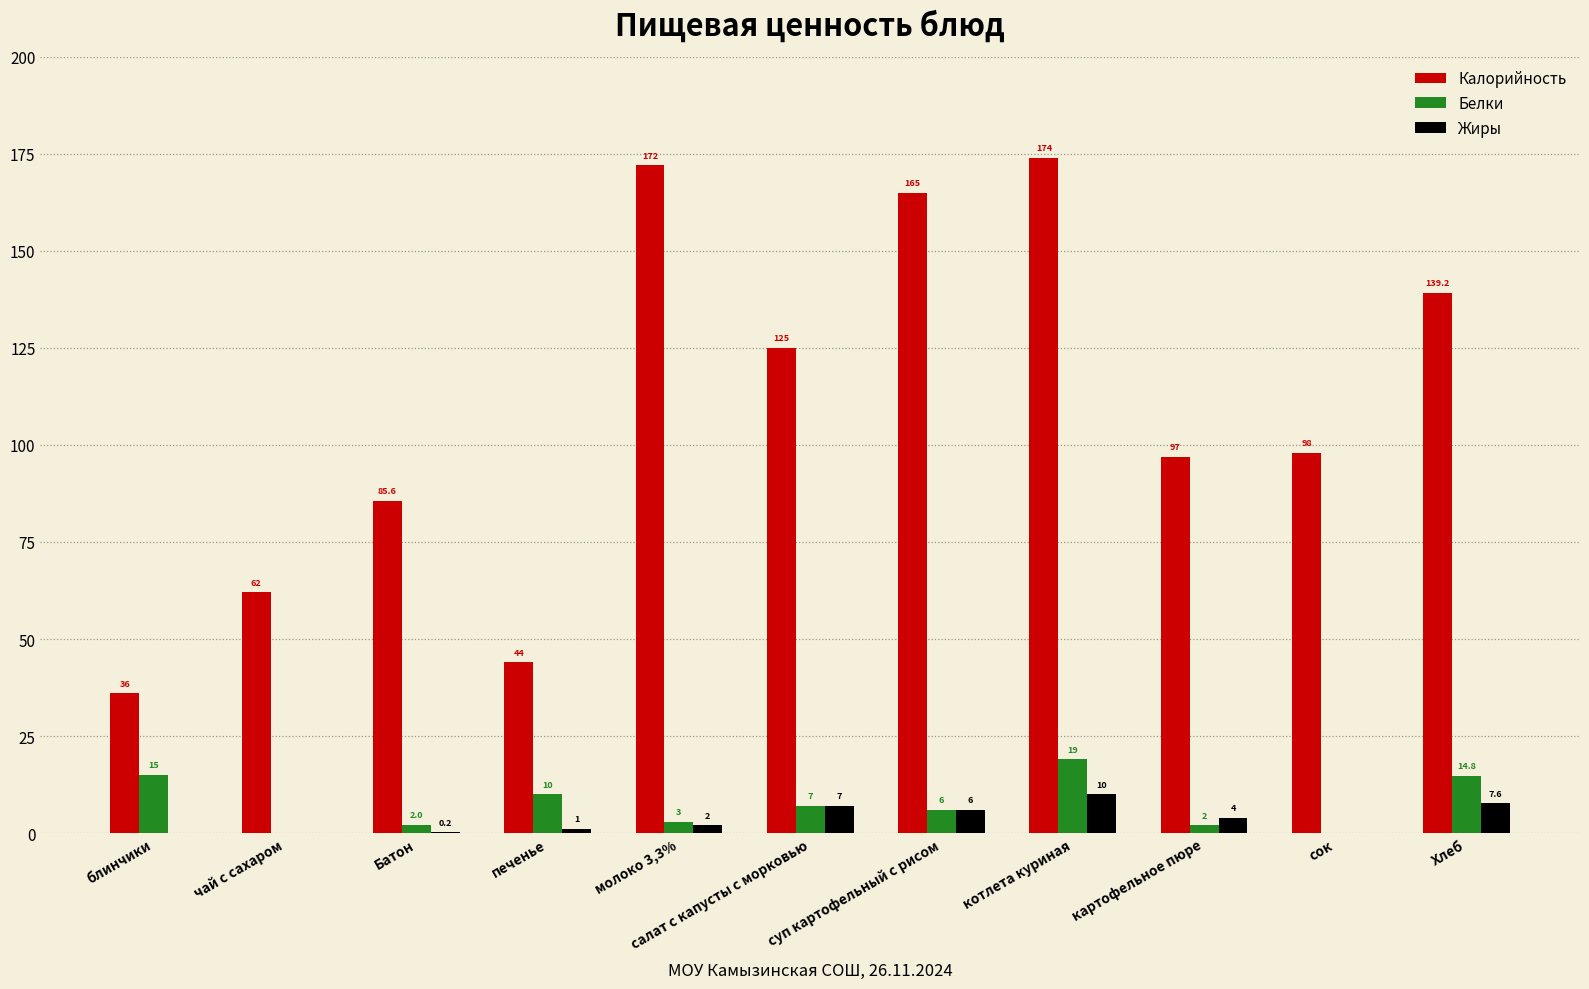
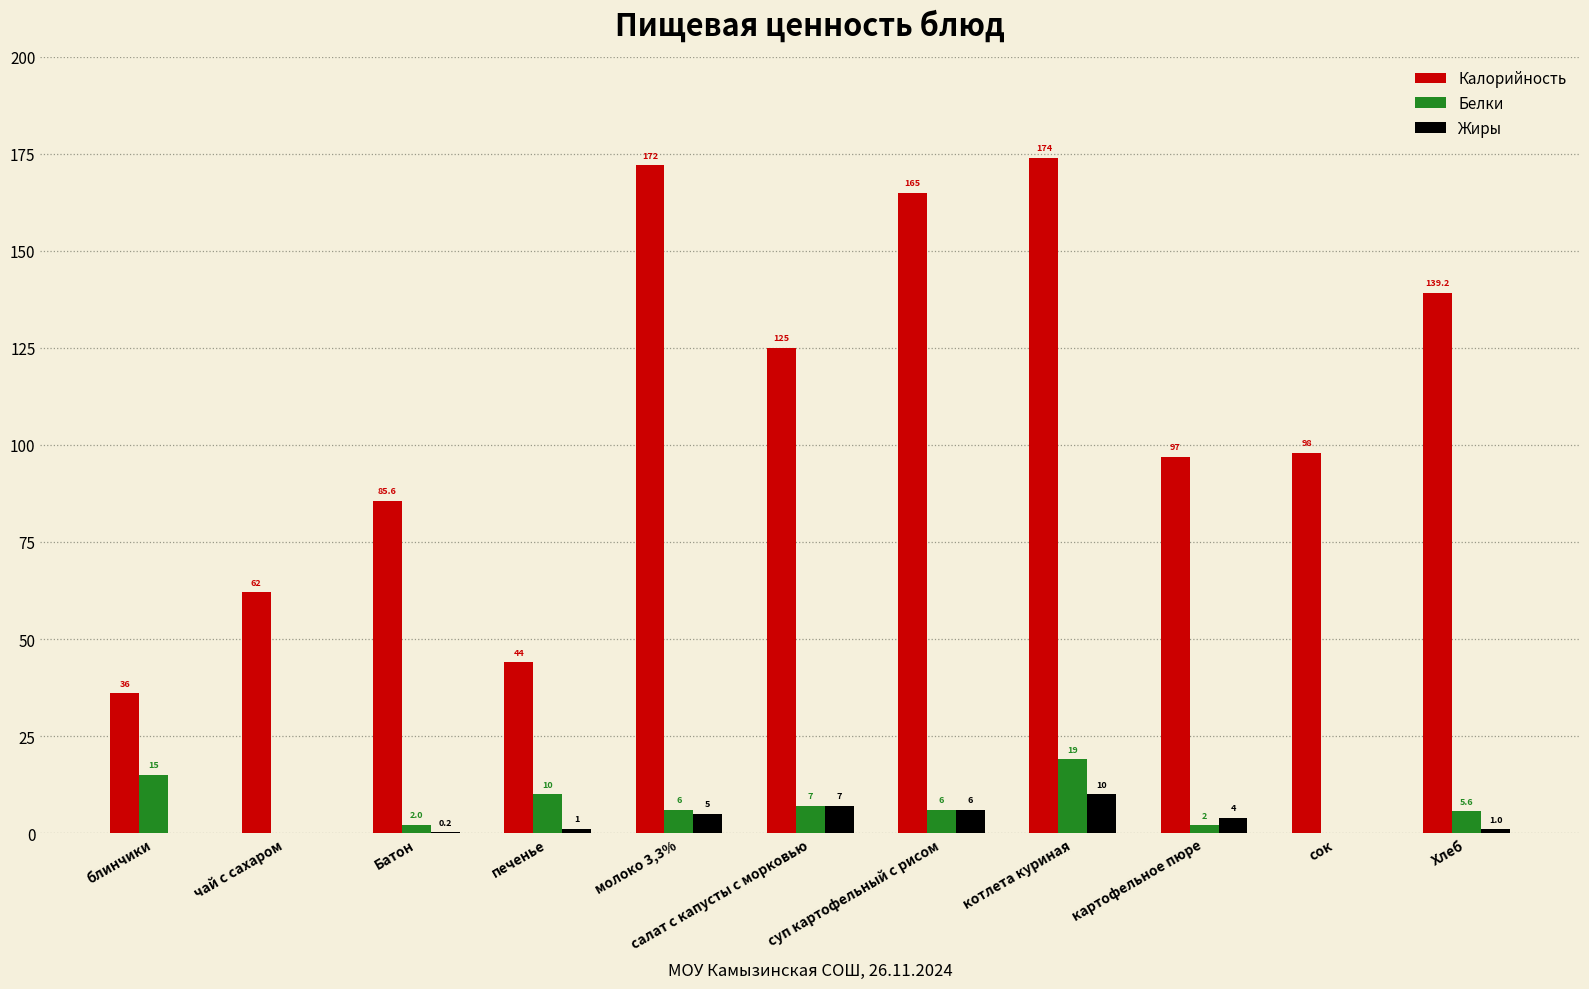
Белки, молоко 3,3%: 3 -> 6
Жиры, молоко 3,3%: 2 -> 5
Белки, Хлеб: 14.8 -> 5.6
Жиры, Хлеб: 7.6 -> 1.0
